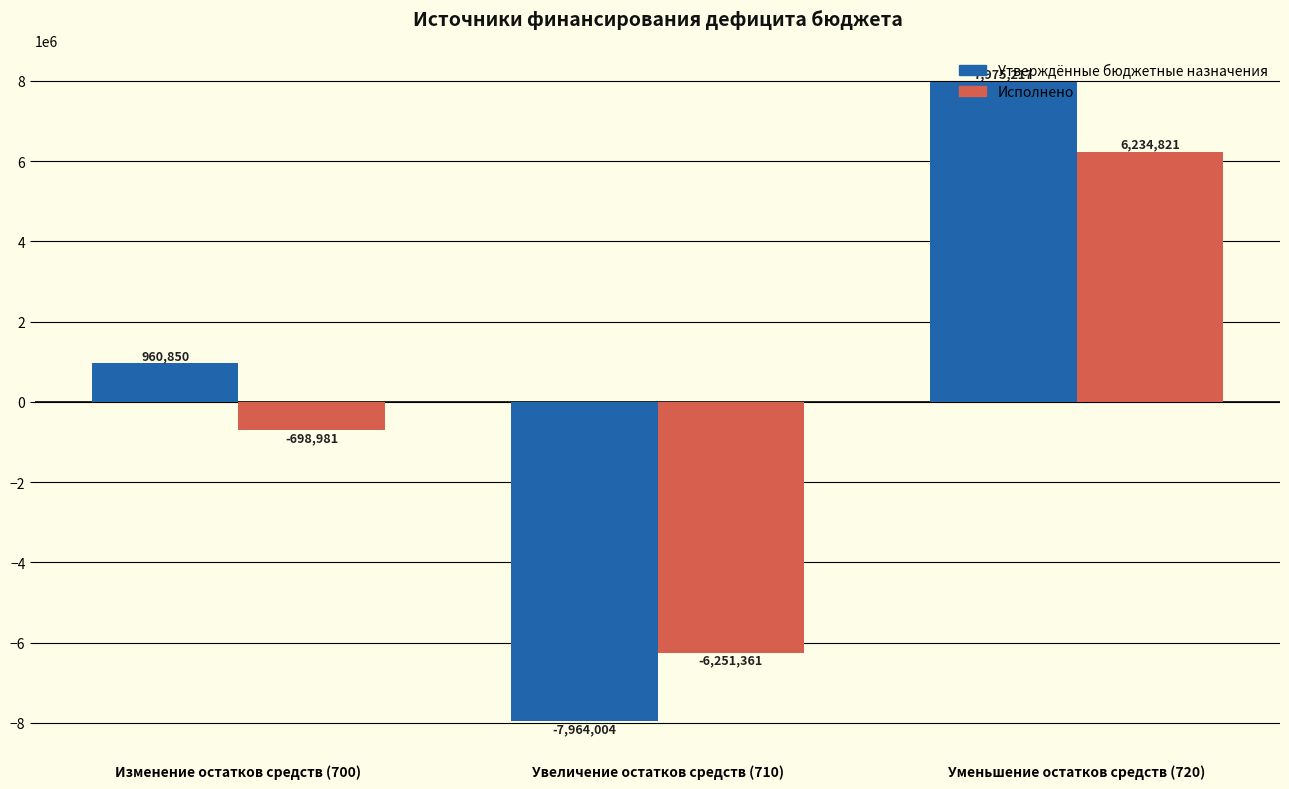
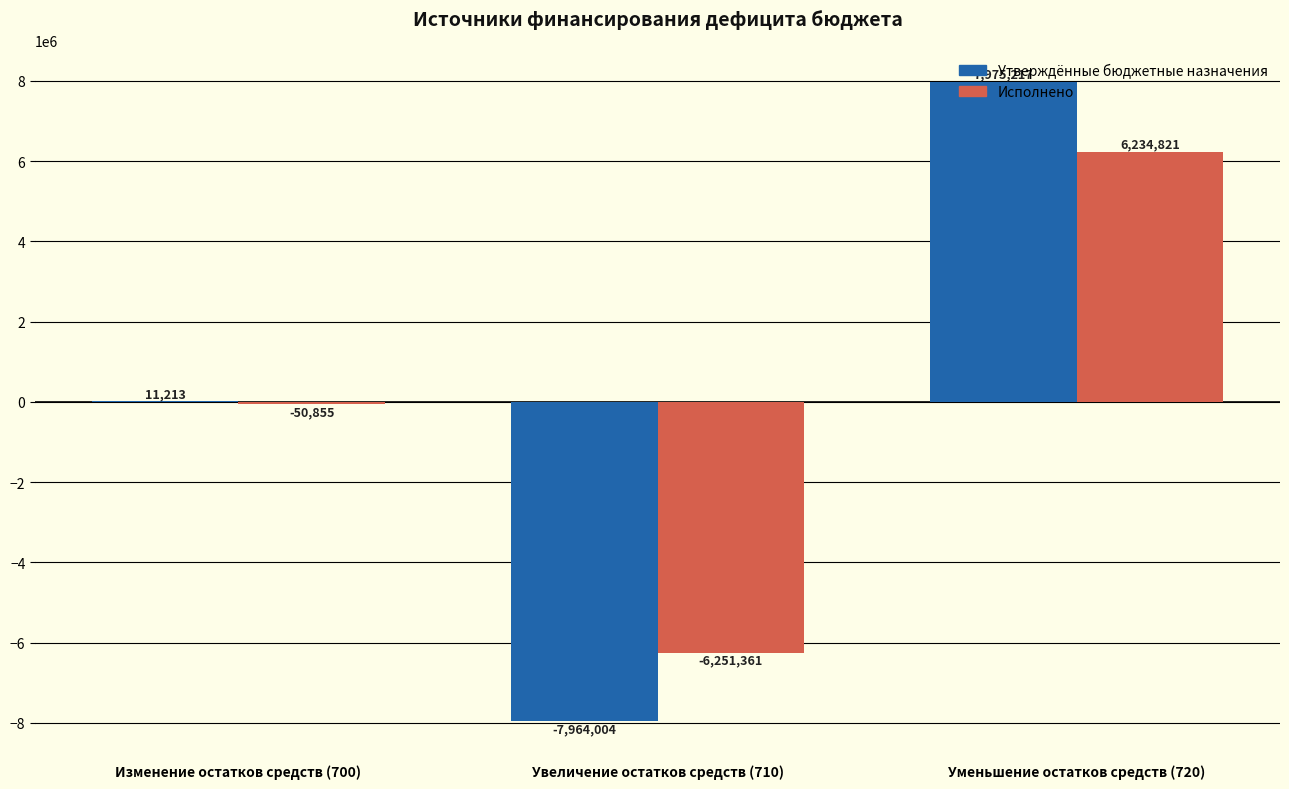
Утверждённые бюджетные назначения, Изменение остатков средств (700): 960,850 -> 11,213
Исполнено, Изменение остатков средств (700): -698,981 -> -50,855
